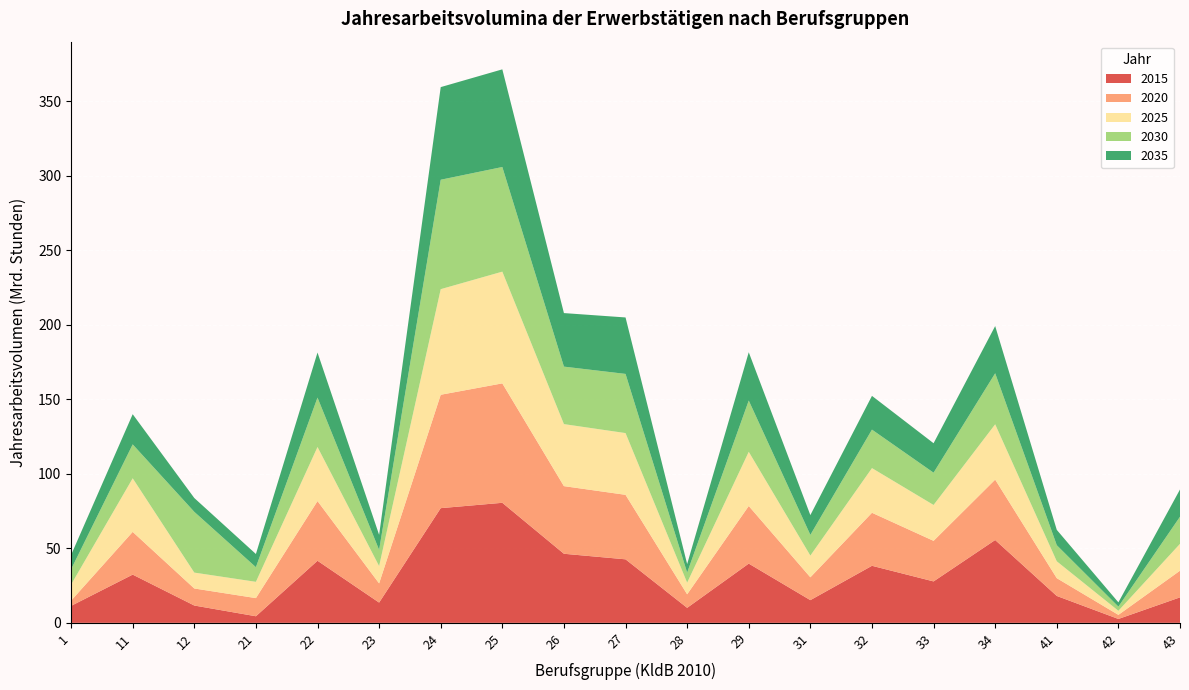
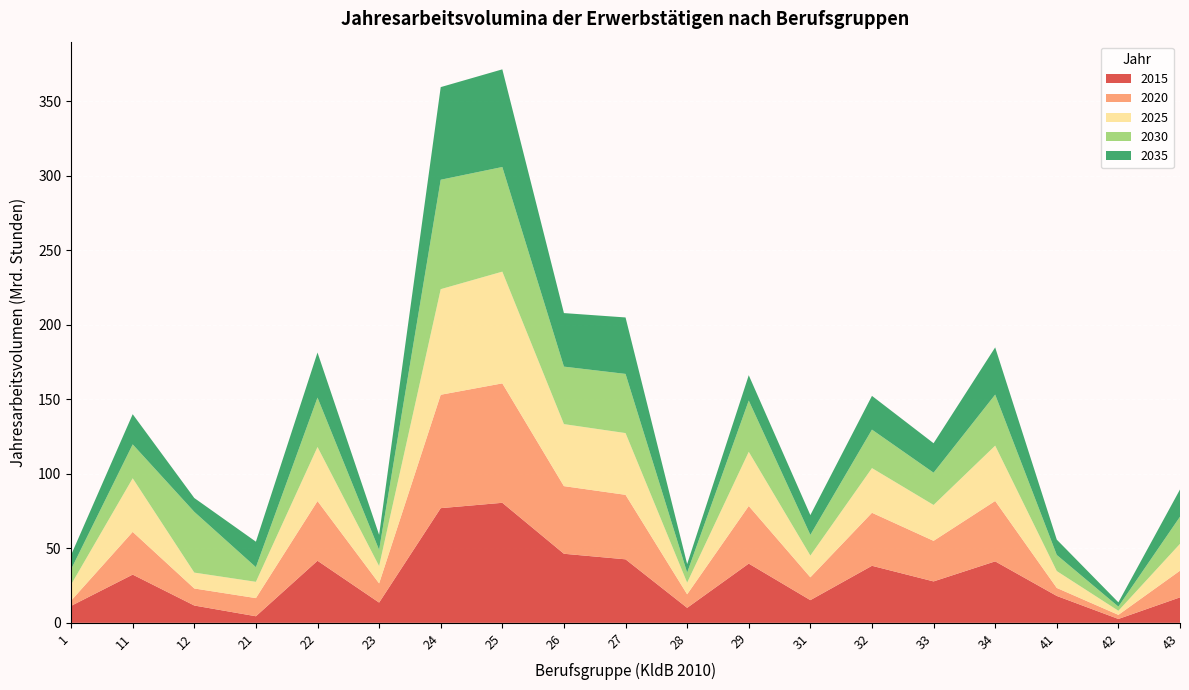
2035, 21: 9 -> 17
2035, 29: 32 -> 17
2015, 34: 56 -> 41
2020, 41: 12 -> 5
